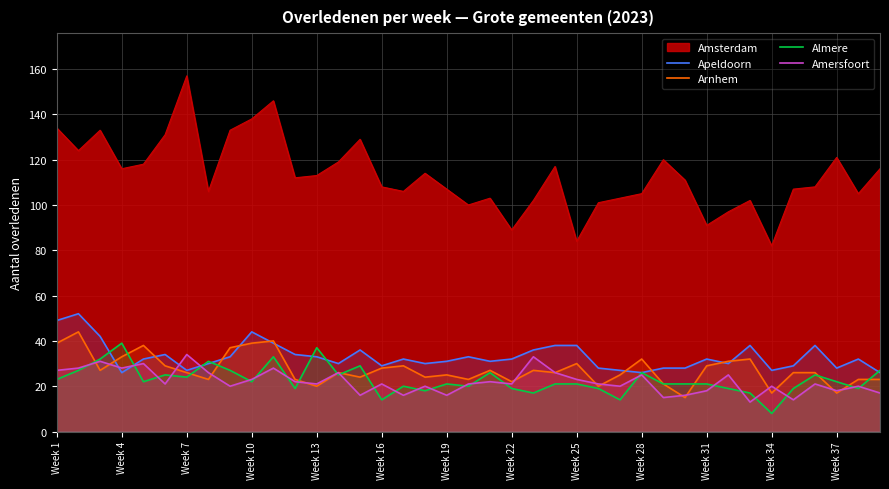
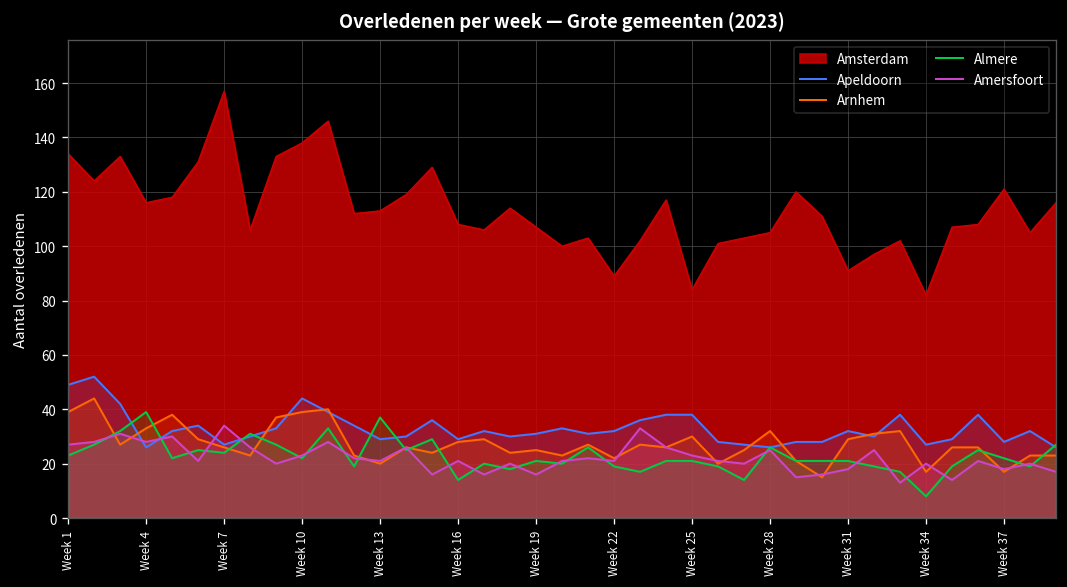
Apeldoorn, Week 13: 33 -> 29
